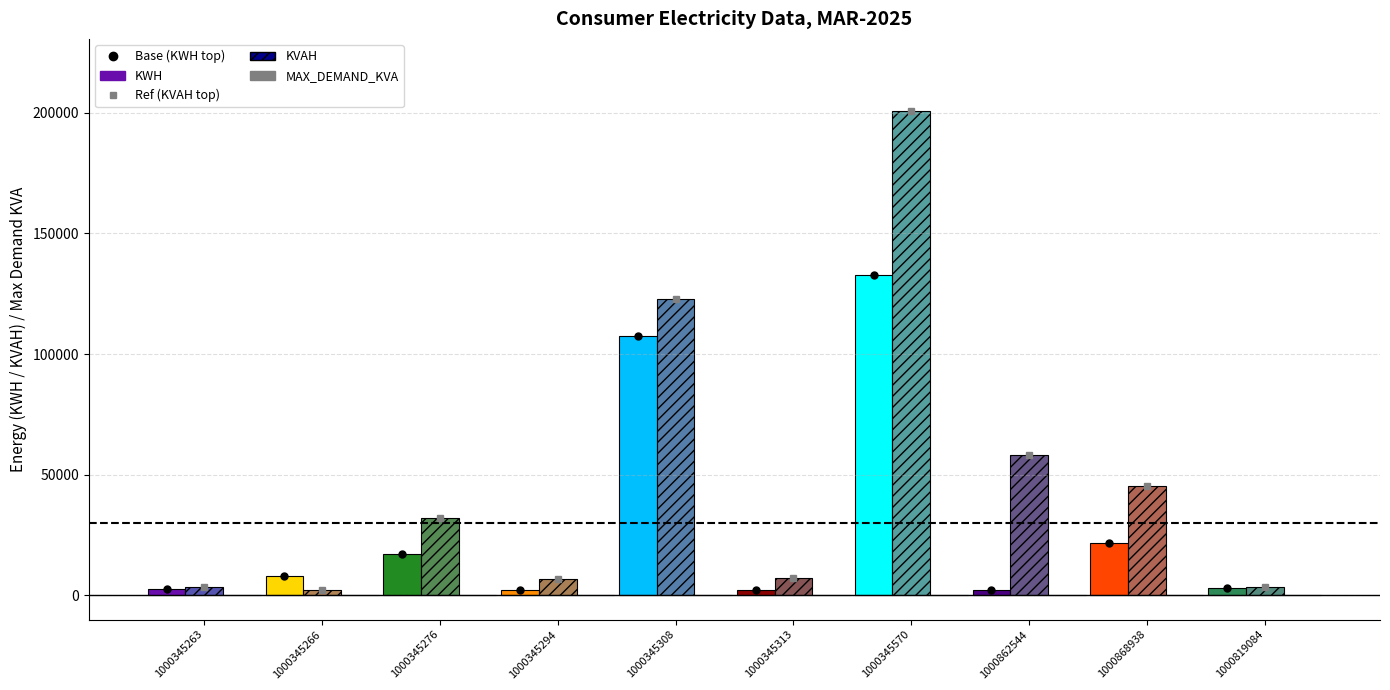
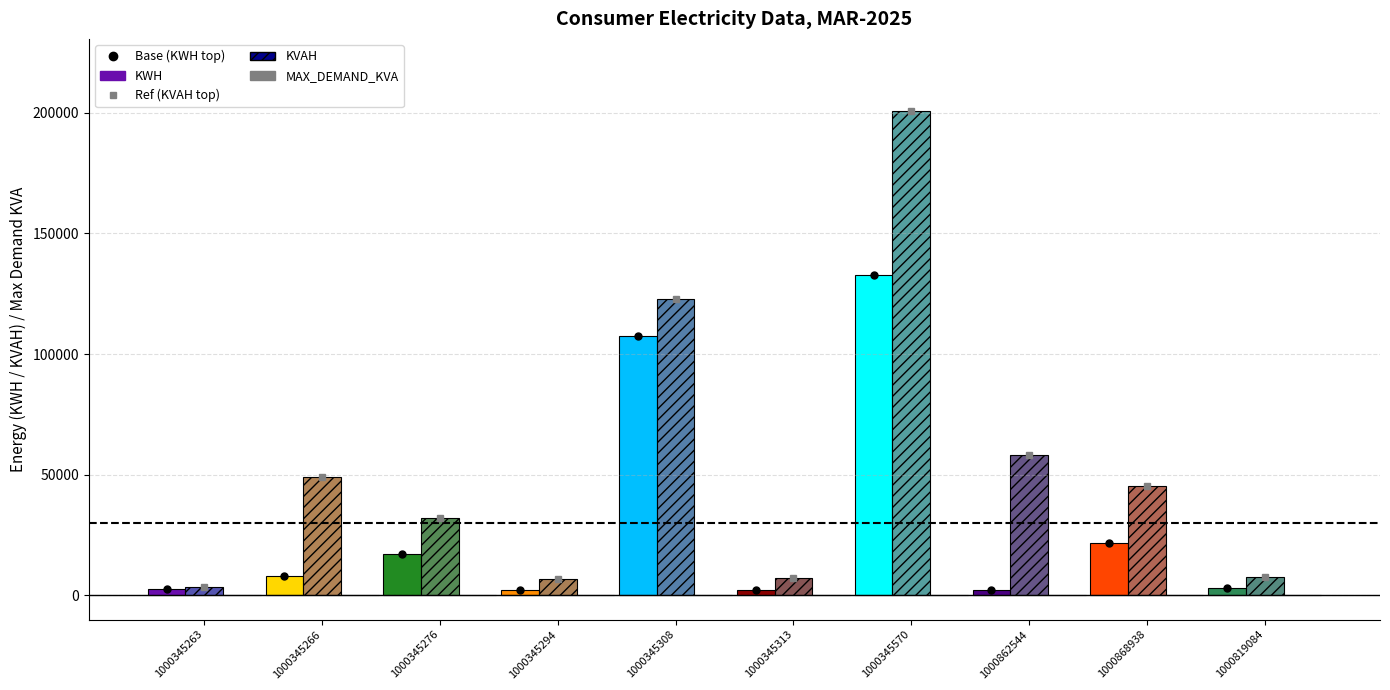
KVAH, 1000345266: 2000 -> 49000
KVAH, 1000819084: 3000 -> 8000
